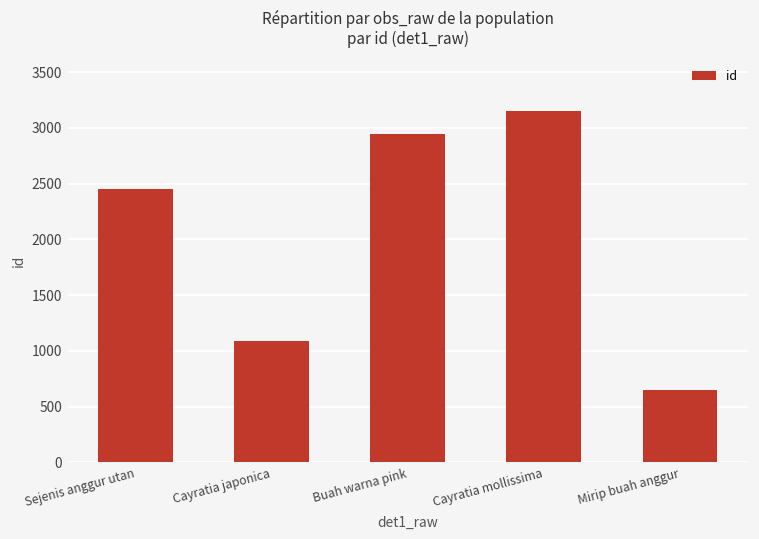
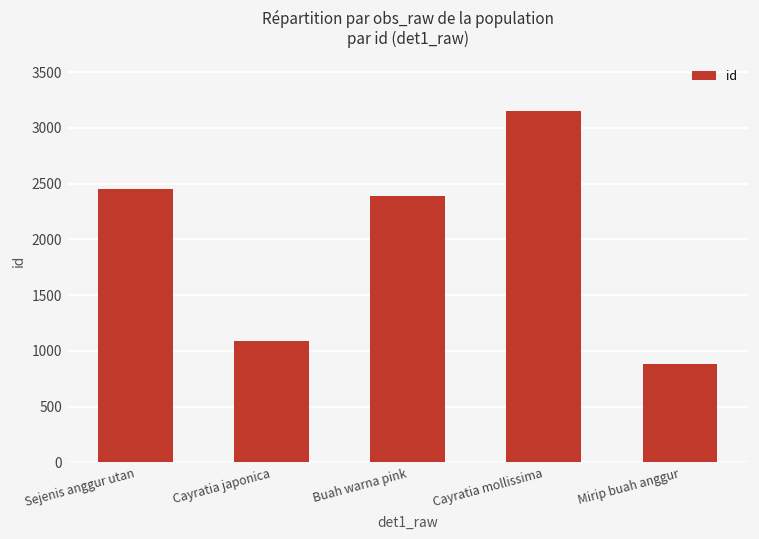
Buah warna pink: 2950 -> 2390
Mirip buah anggur: 650 -> 880
